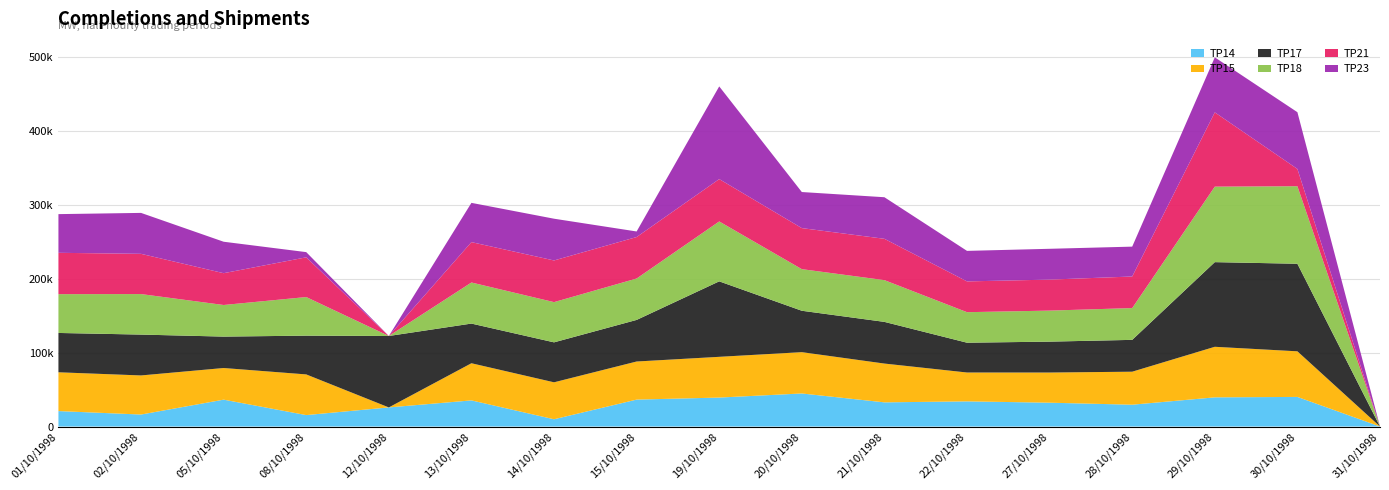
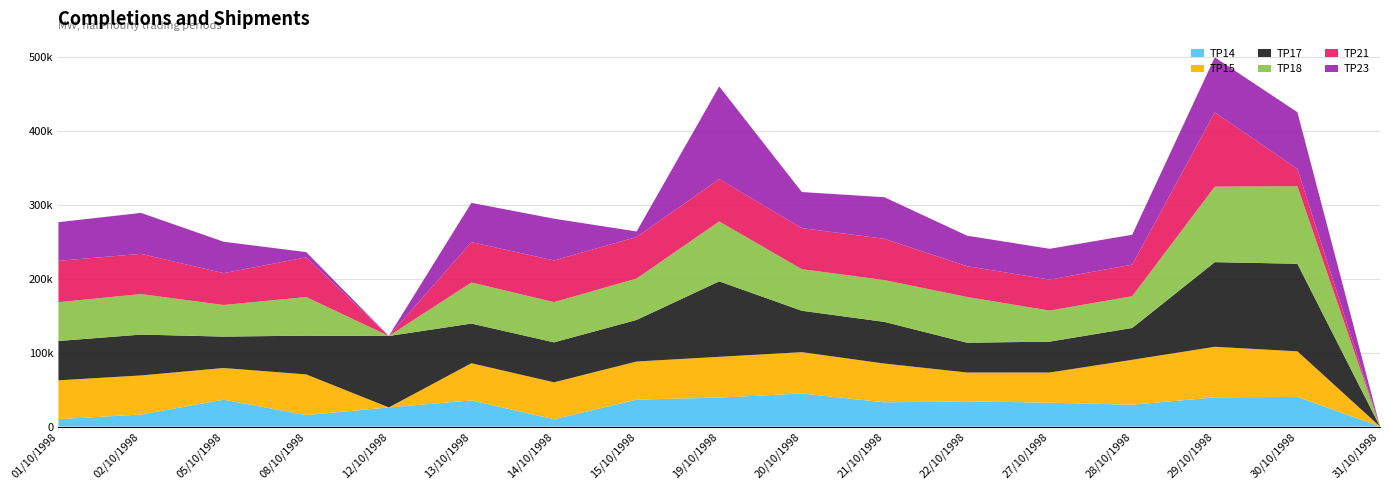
TP14, 01/10/1998: 20000 -> 10000
TP18, 22/10/1998: 40000 -> 60000
TP15, 28/10/1998: 40000 -> 60000
